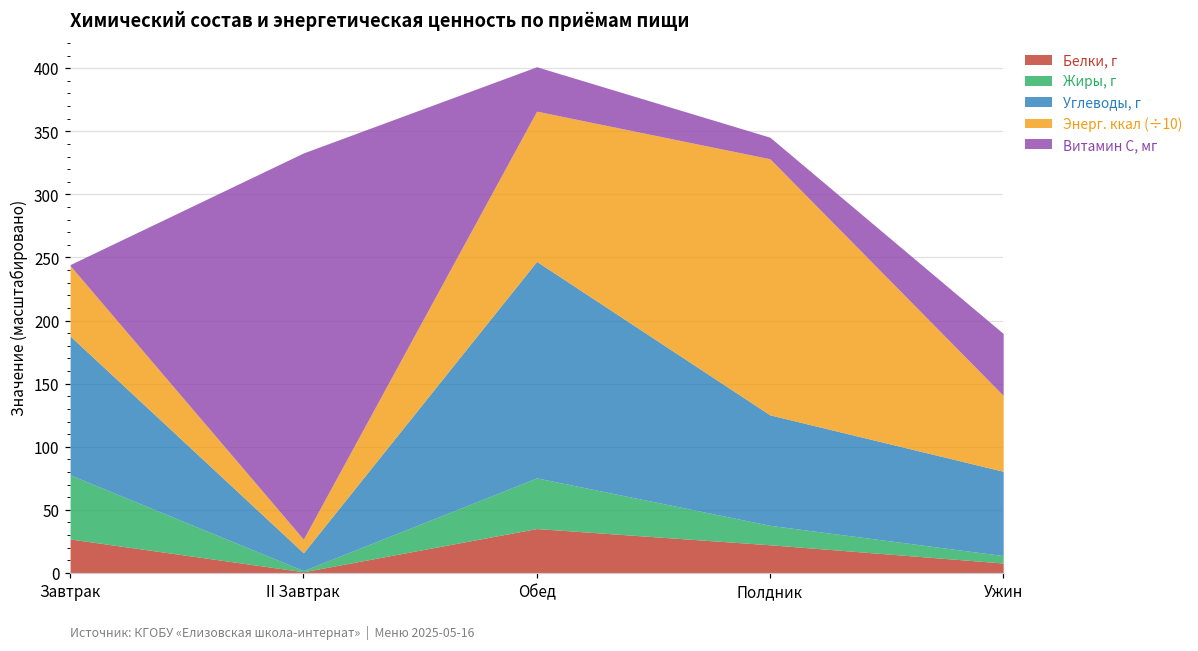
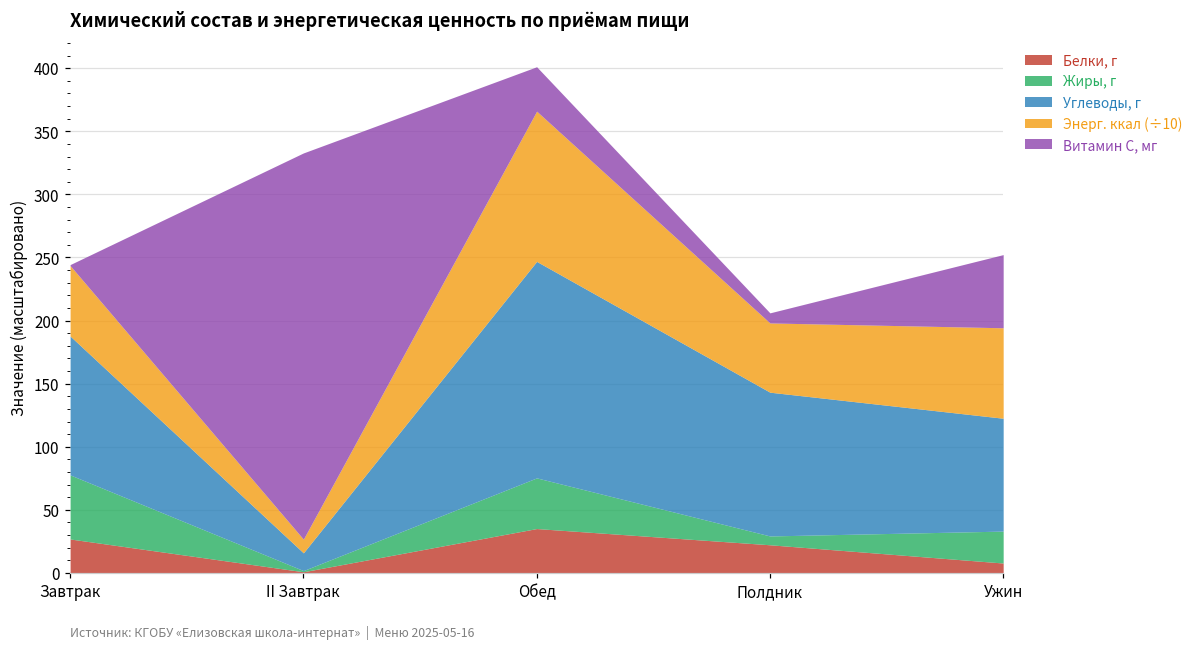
Жиры, г, Полдник: 15 -> 7
Углеводы, г, Полдник: 88 -> 114
Энерг. ккал (÷10), Полдник: 203 -> 55
Витамин С, мг, Полдник: 17 -> 8
Жиры, г, Ужин: 6 -> 25
Углеводы, г, Ужин: 67 -> 89
Энерг. ккал (÷10), Ужин: 60 -> 72
Витамин С, мг, Ужин: 49 -> 58
